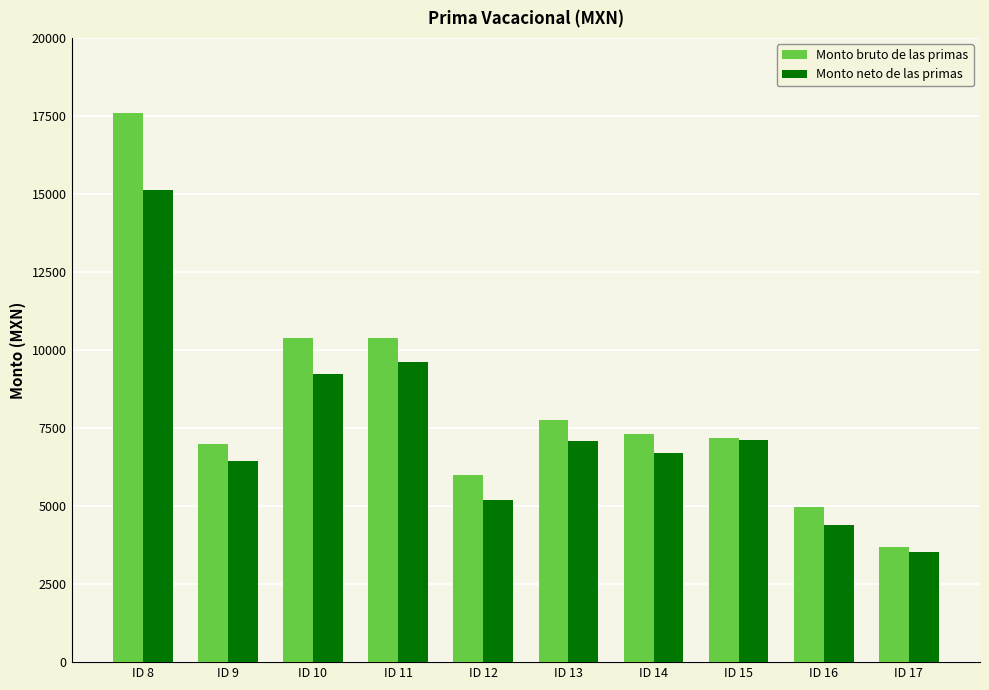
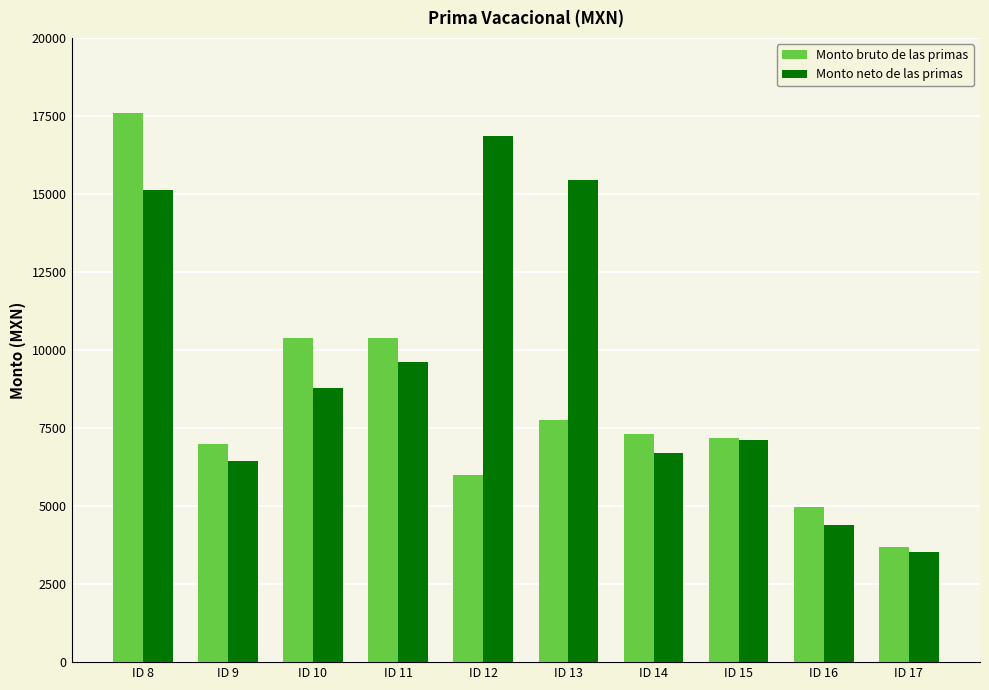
Monto neto de las primas, ID 10: 9200 -> 8800
Monto neto de las primas, ID 12: 5200 -> 16800
Monto neto de las primas, ID 13: 7100 -> 15400
